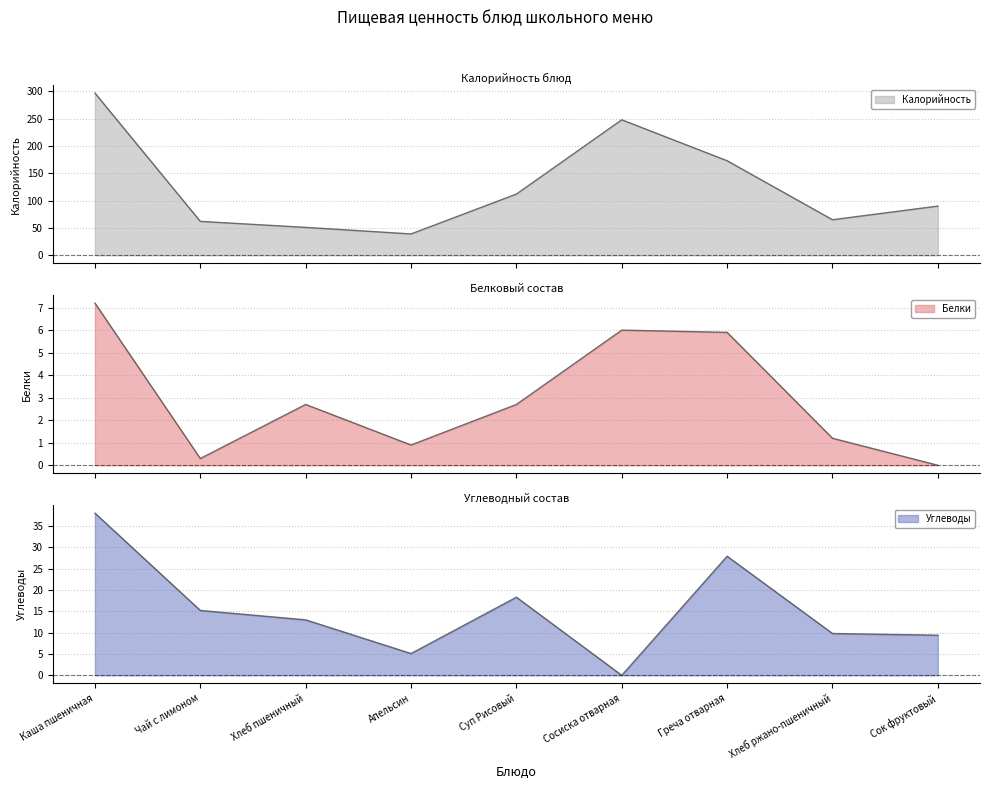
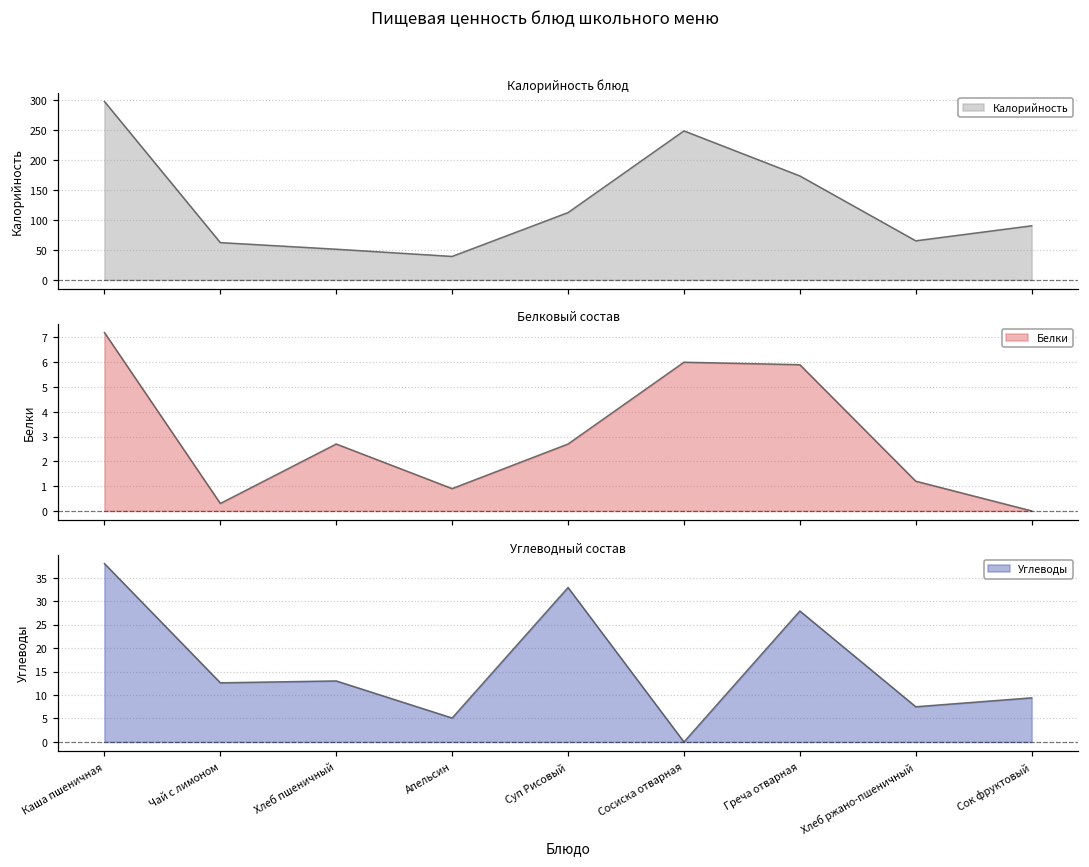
Углеводный состав, Чай с лимоном: 15 -> 13
Углеводный состав, Суп Рисовый: 18 -> 33
Углеводный состав, Хлеб ржано-пшеничный: 10 -> 8
